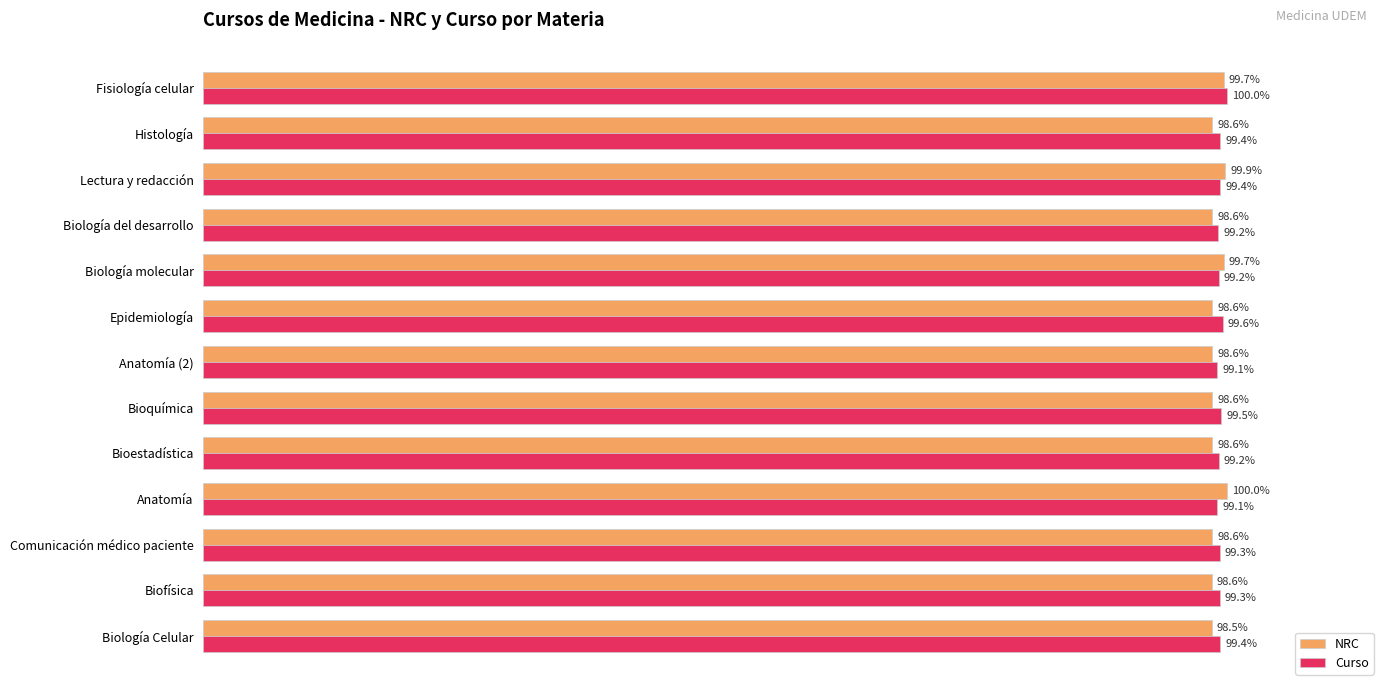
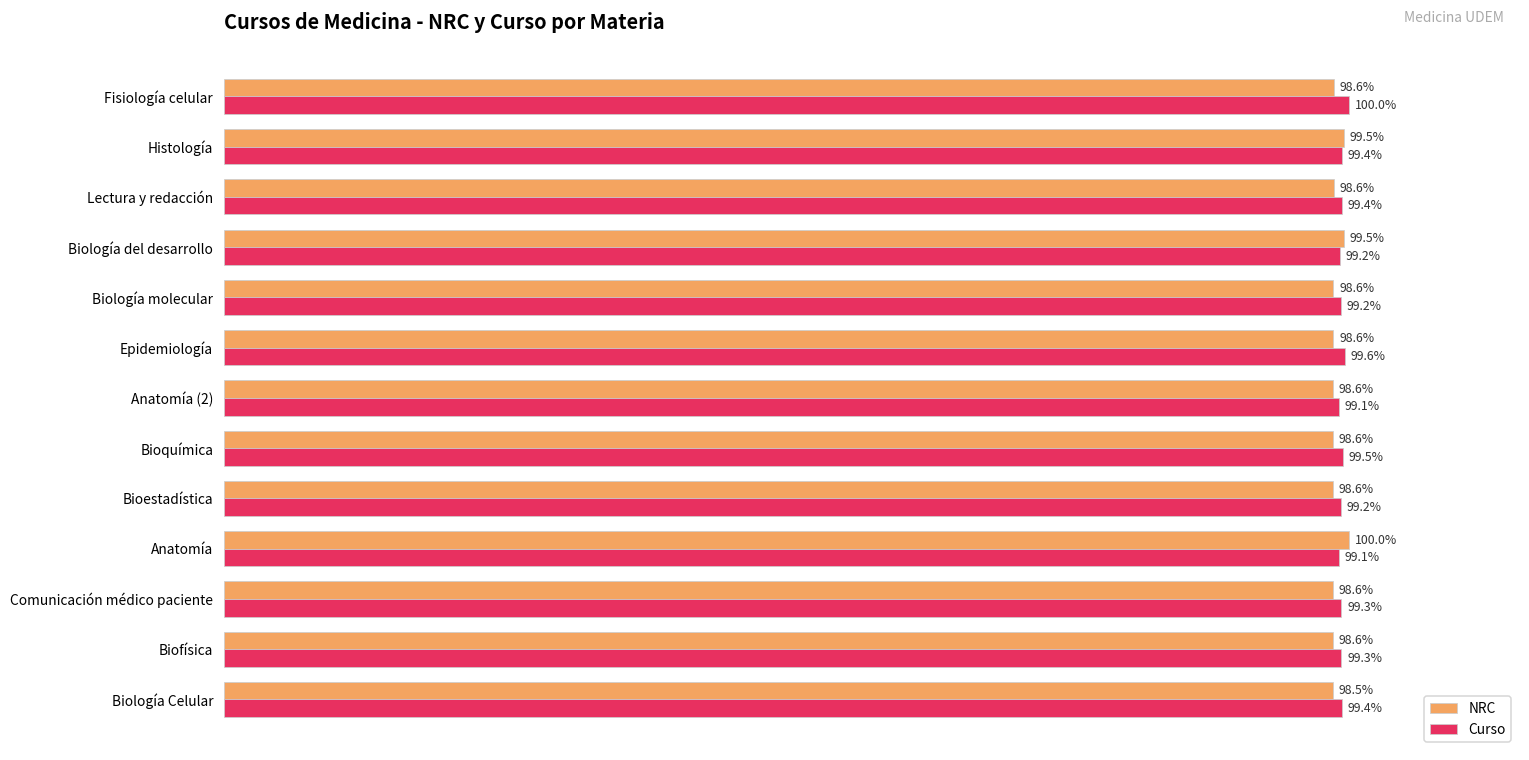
NRC, Fisiología celular: 99.7% -> 98.6%
NRC, Histología: 98.6% -> 99.5%
NRC, Lectura y redacción: 99.9% -> 98.6%
NRC, Biología del desarrollo: 98.6% -> 99.5%
NRC, Biología molecular: 99.7% -> 98.6%
